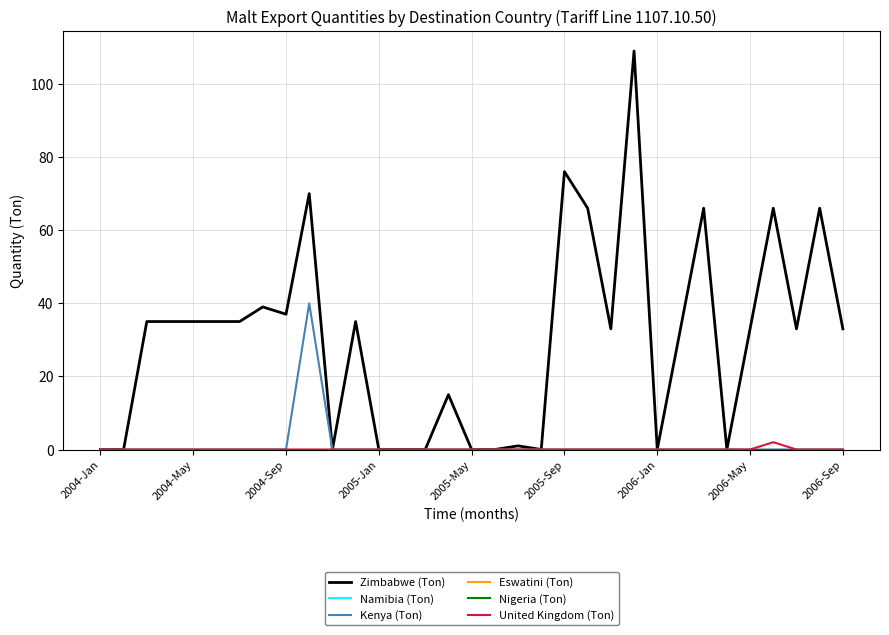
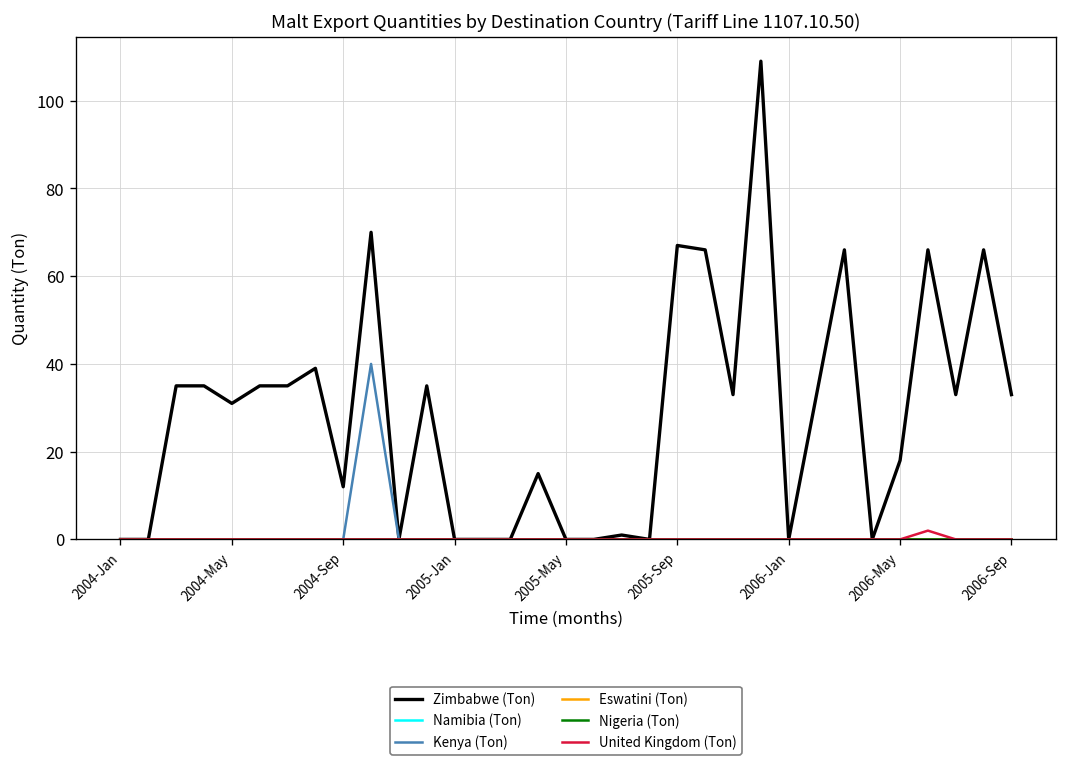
Zimbabwe (Ton), 2004-May: 35 -> 31
Zimbabwe (Ton), 2004-Sep: 37 -> 12
Zimbabwe (Ton), 2005-Sep: 76 -> 67
Zimbabwe (Ton), 2006-May: 33 -> 18
